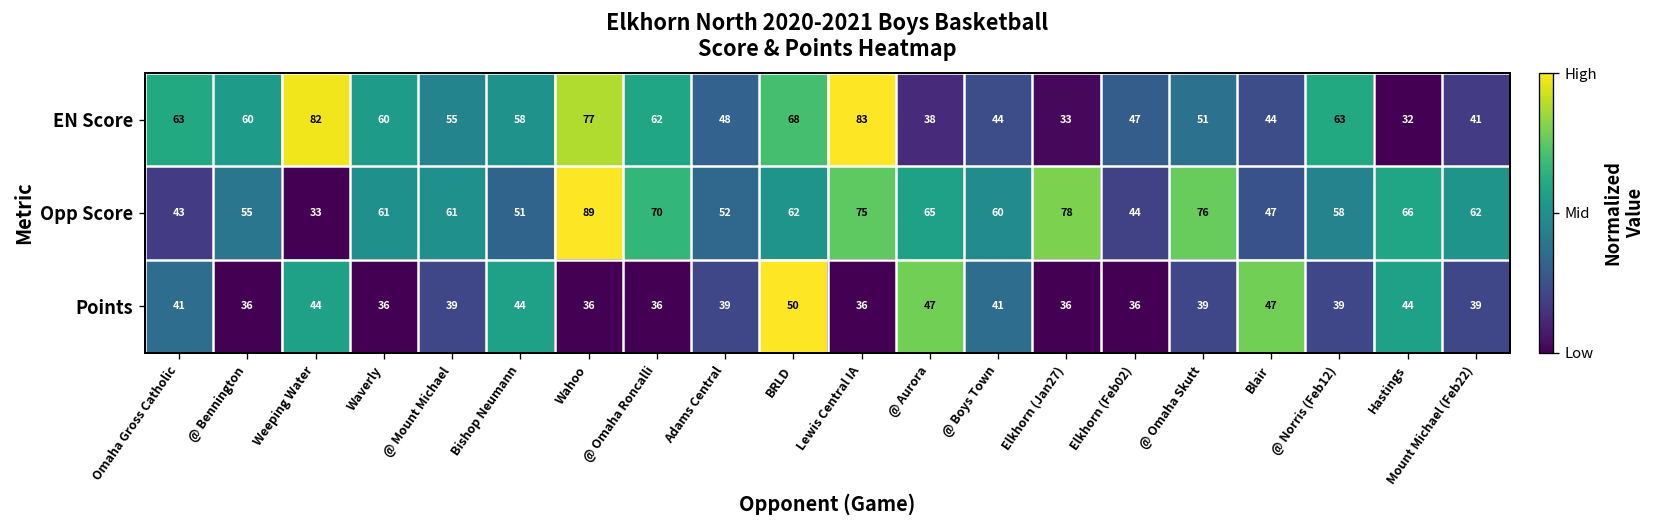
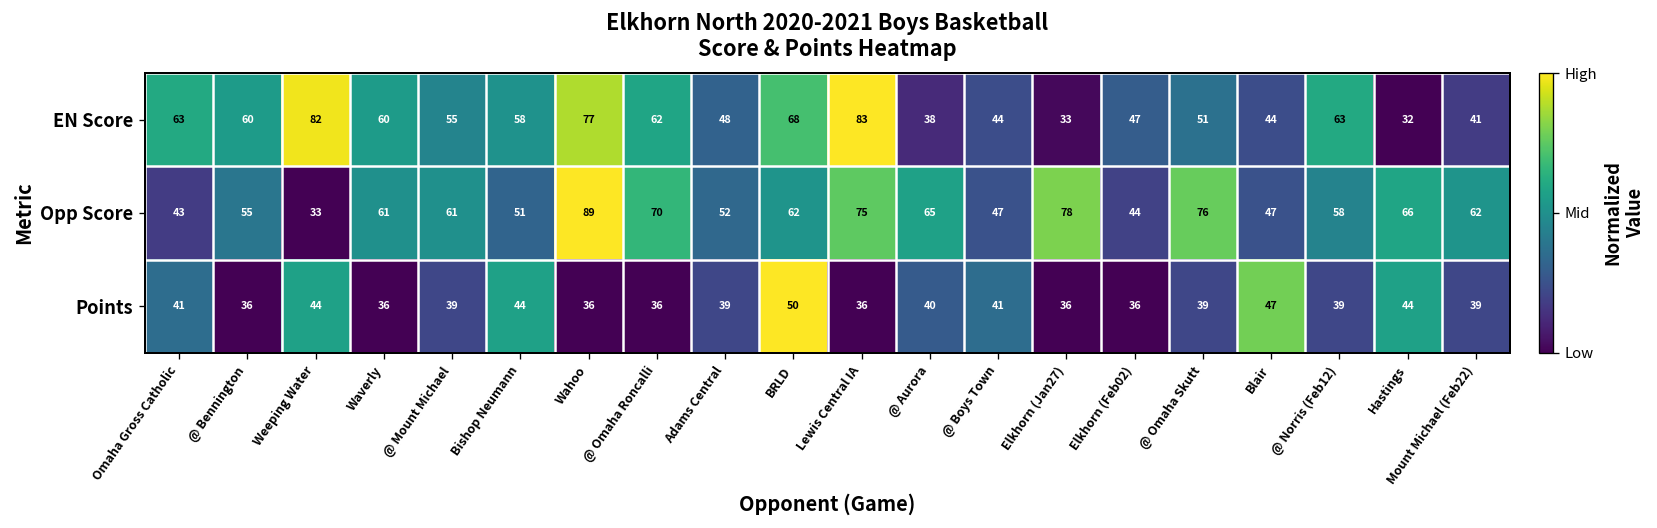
Opp Score, @ Boys Town: 60 -> 47
Points, @ Aurora: 47 -> 40
